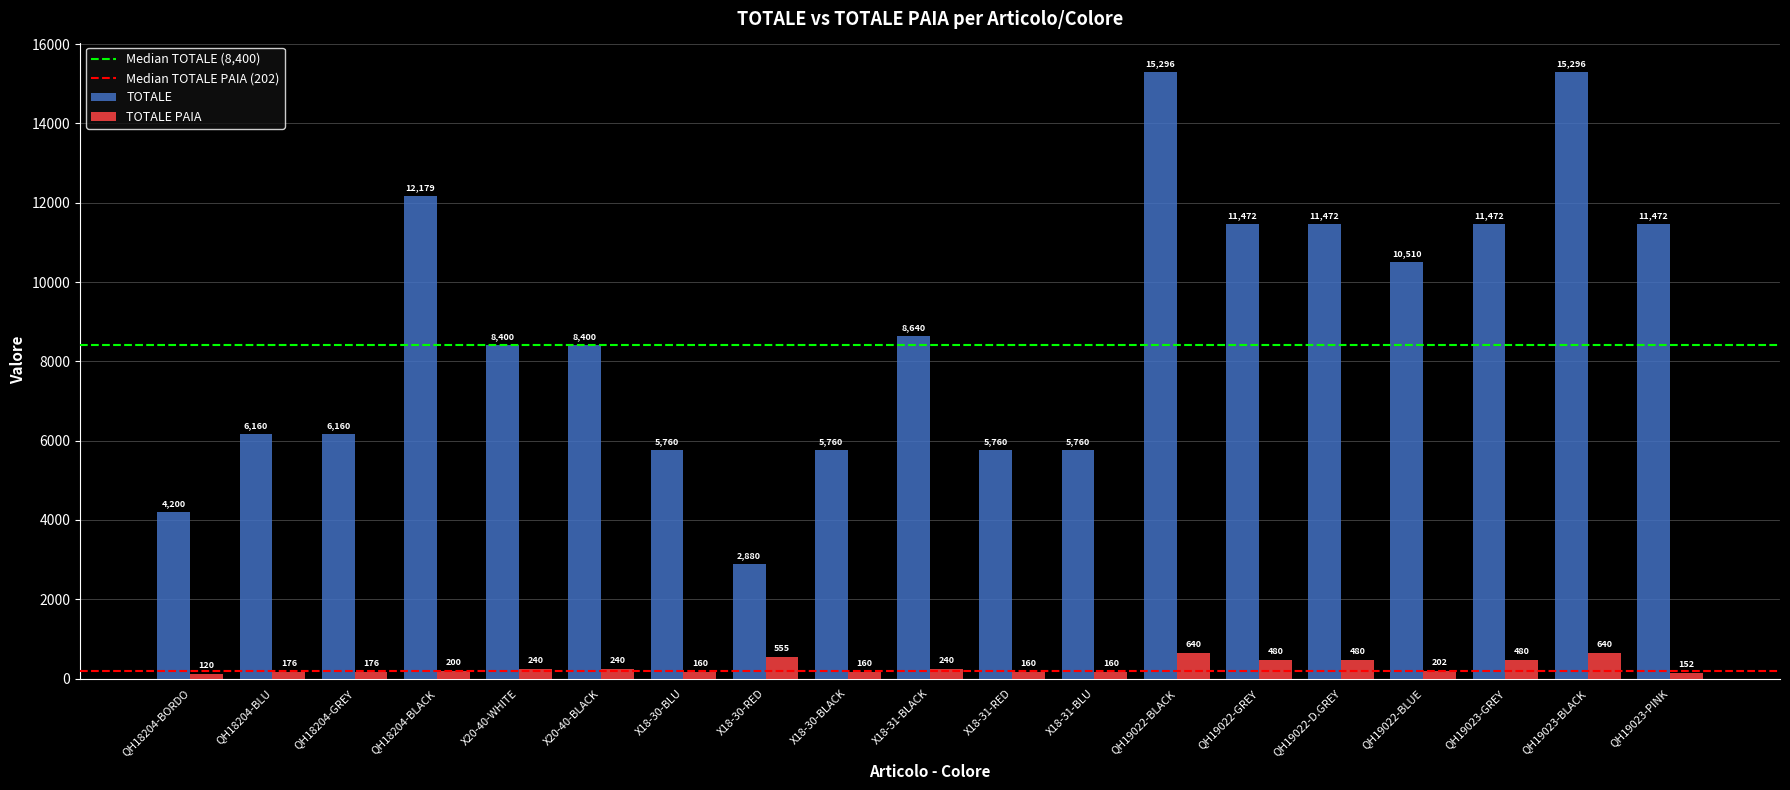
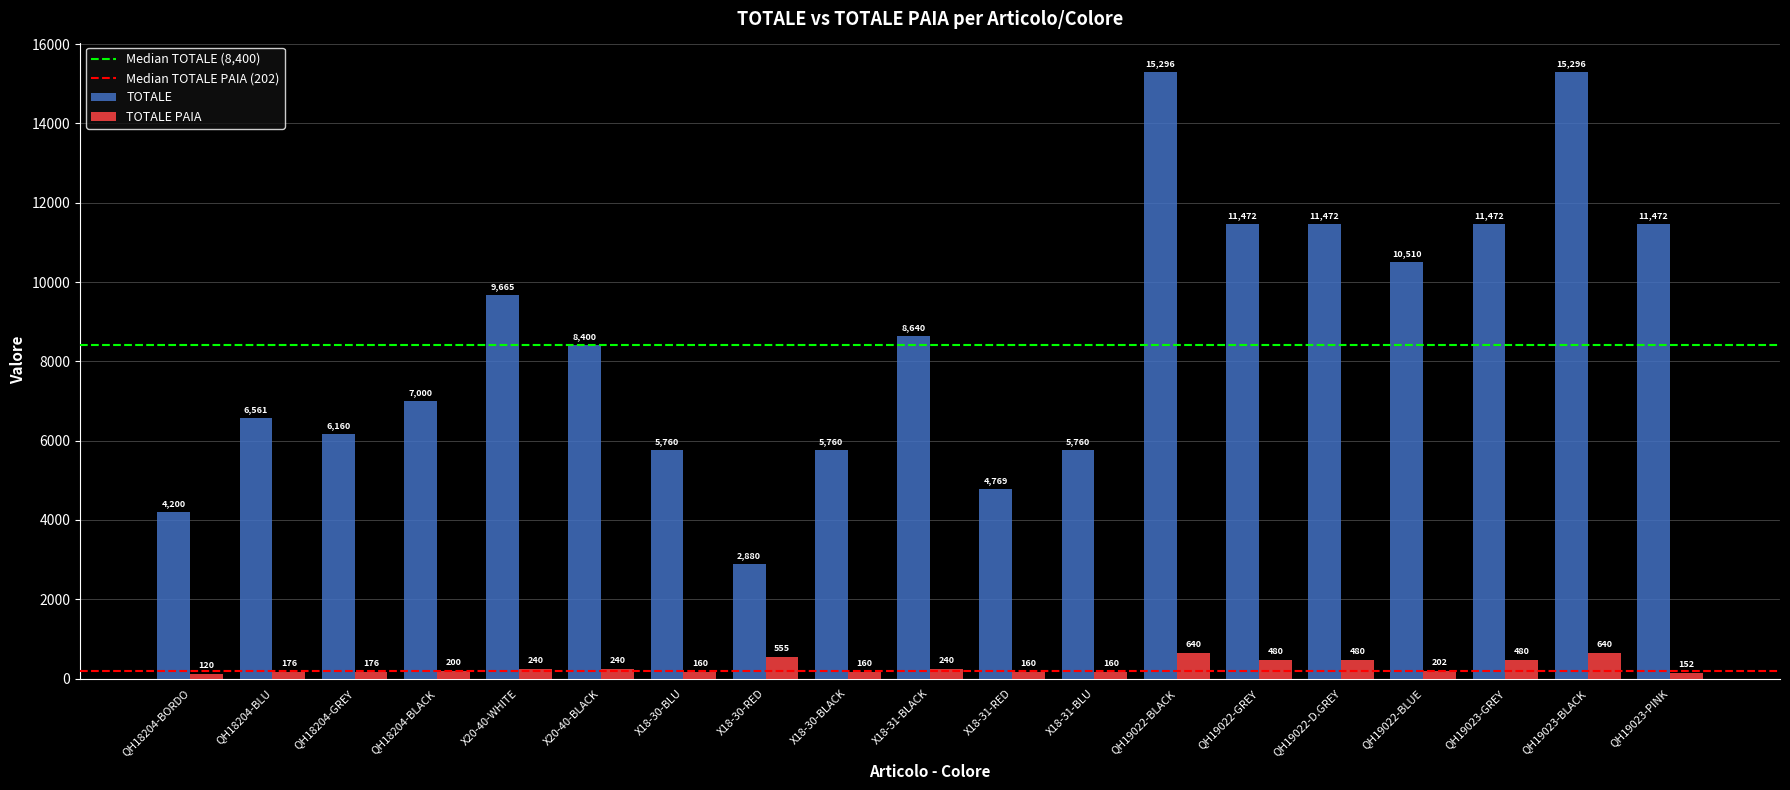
TOTALE, QH18204-BLU: 6,160 -> 6,561
TOTALE, QH18204-BLACK: 12,179 -> 7,000
TOTALE, X20-40-WHITE: 8,400 -> 9,665
TOTALE, X18-31-RED: 5,760 -> 4,769
